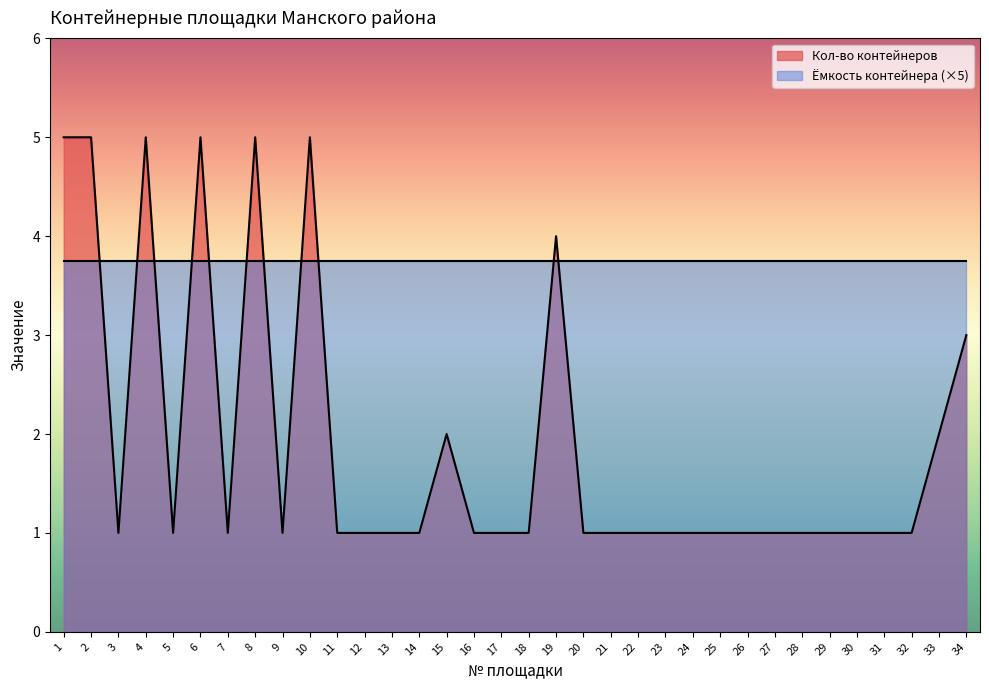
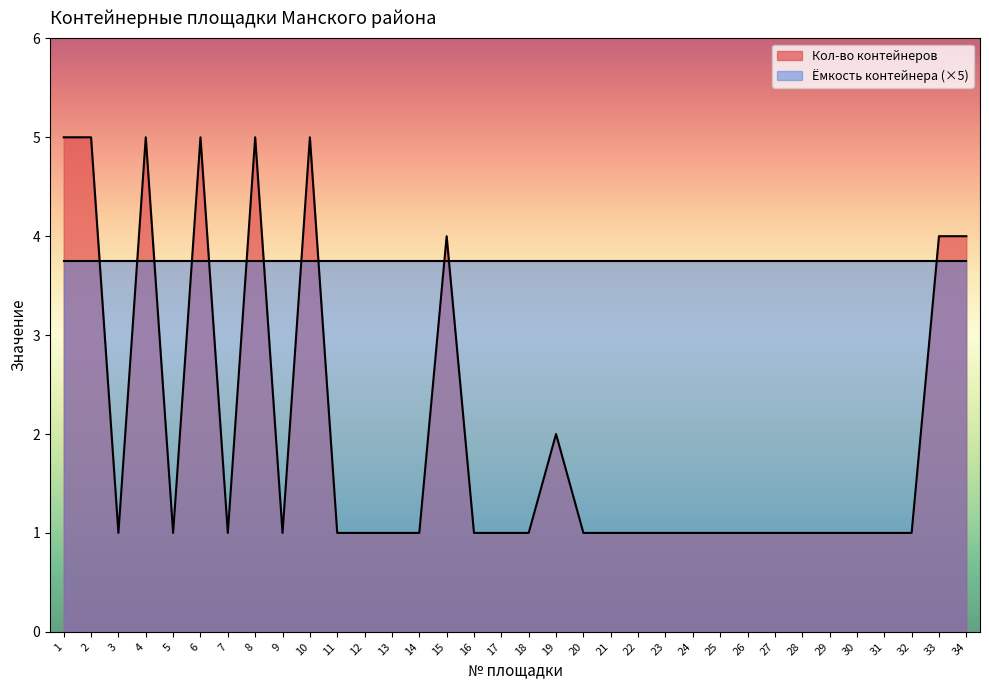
Кол-во контейнеров, 15: 2 -> 4
Кол-во контейнеров, 19: 4 -> 2
Кол-во контейнеров, 33: 2 -> 4
Кол-во контейнеров, 34: 3 -> 4
